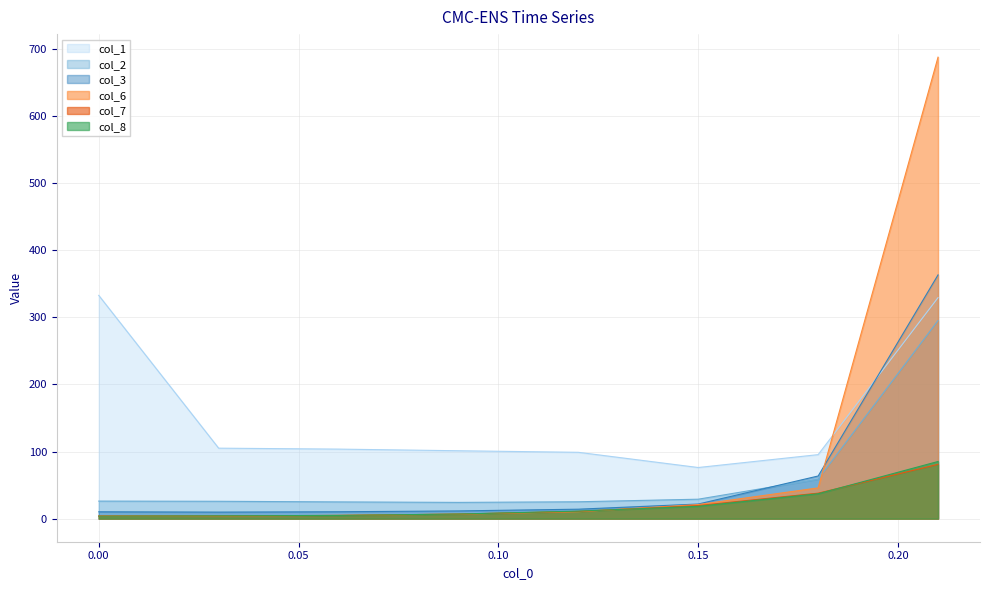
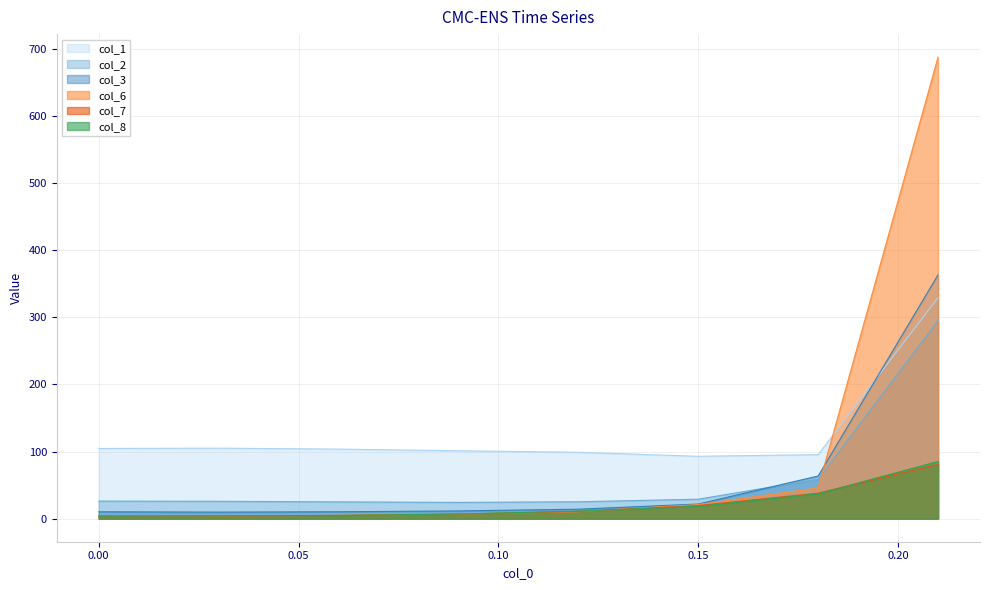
col_1, 0.00: 330 -> 100
col_1, 0.15: 80 -> 90
